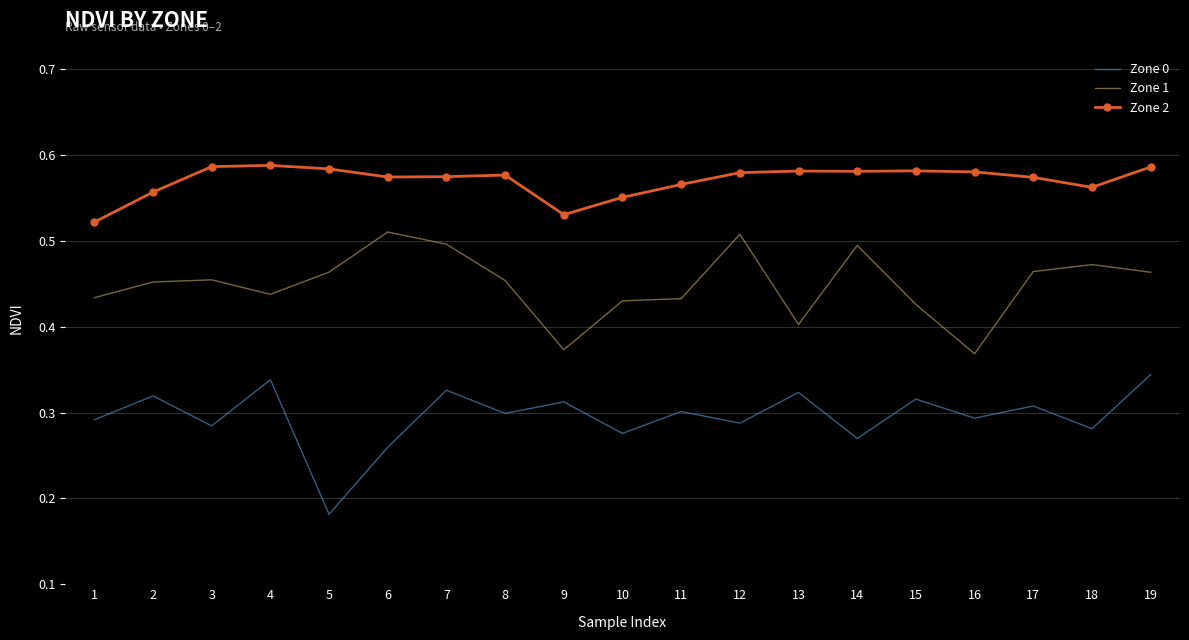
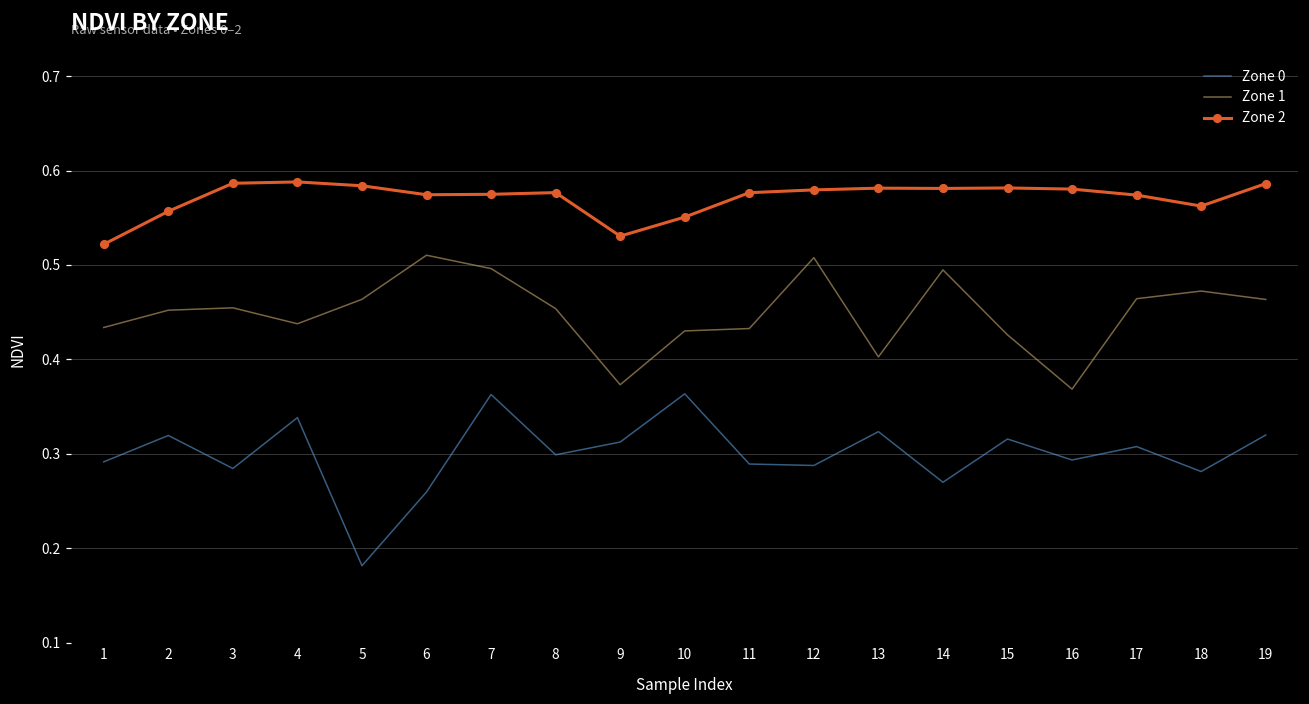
Zone 0, 7: 0.33 -> 0.36
Zone 0, 10: 0.28 -> 0.36
Zone 0, 11: 0.30 -> 0.29
Zone 2, 11: 0.57 -> 0.58
Zone 0, 19: 0.34 -> 0.32
